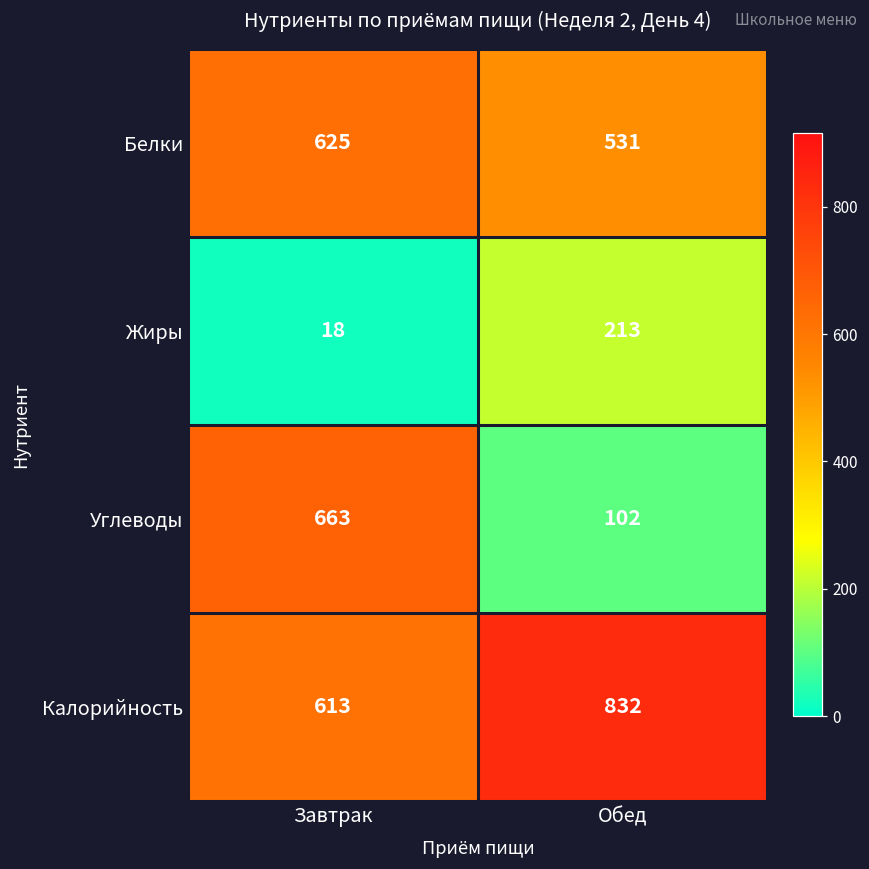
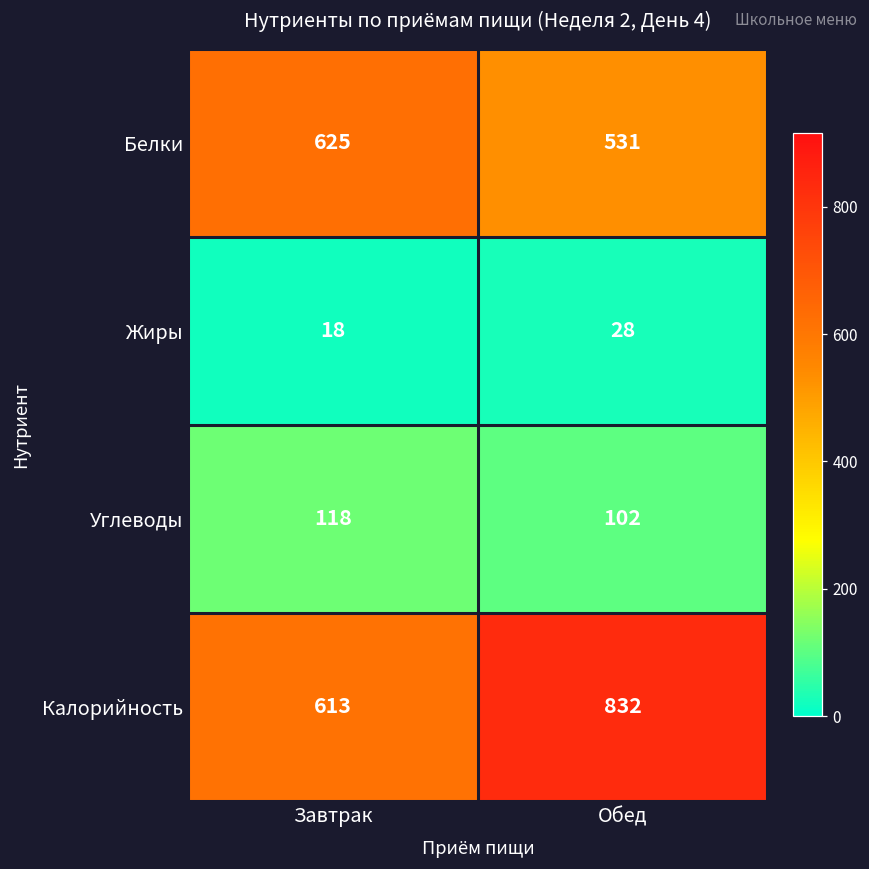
Жиры, Обед: 213 -> 28
Углеводы, Завтрак: 663 -> 118
